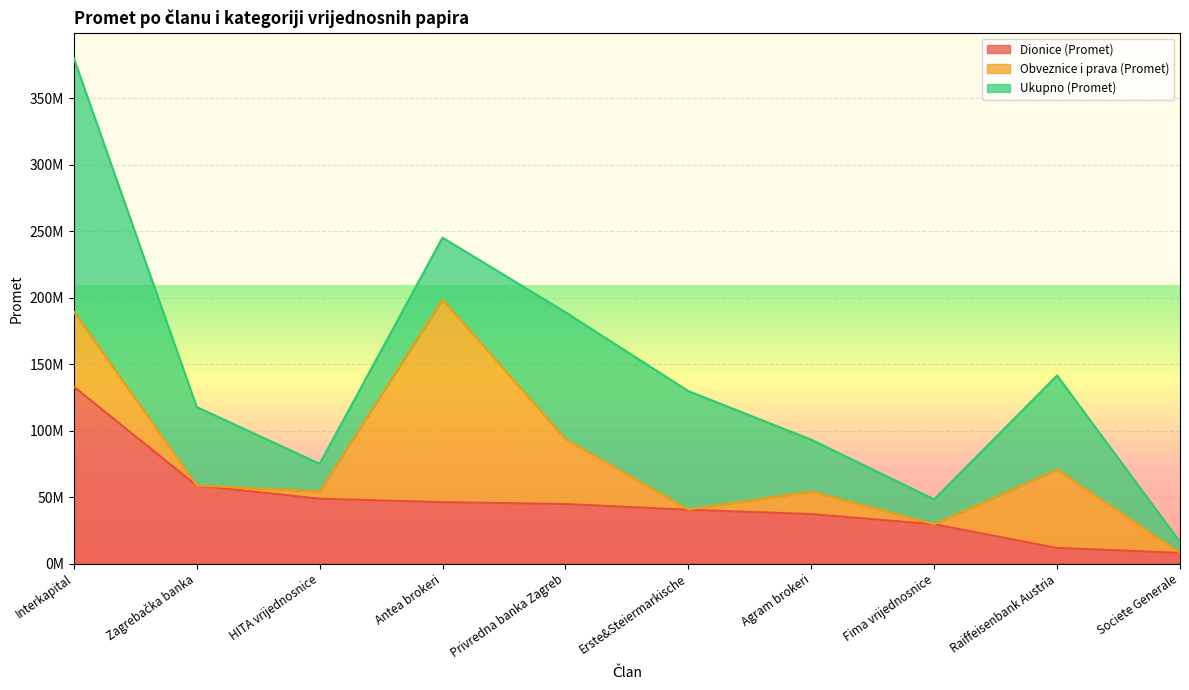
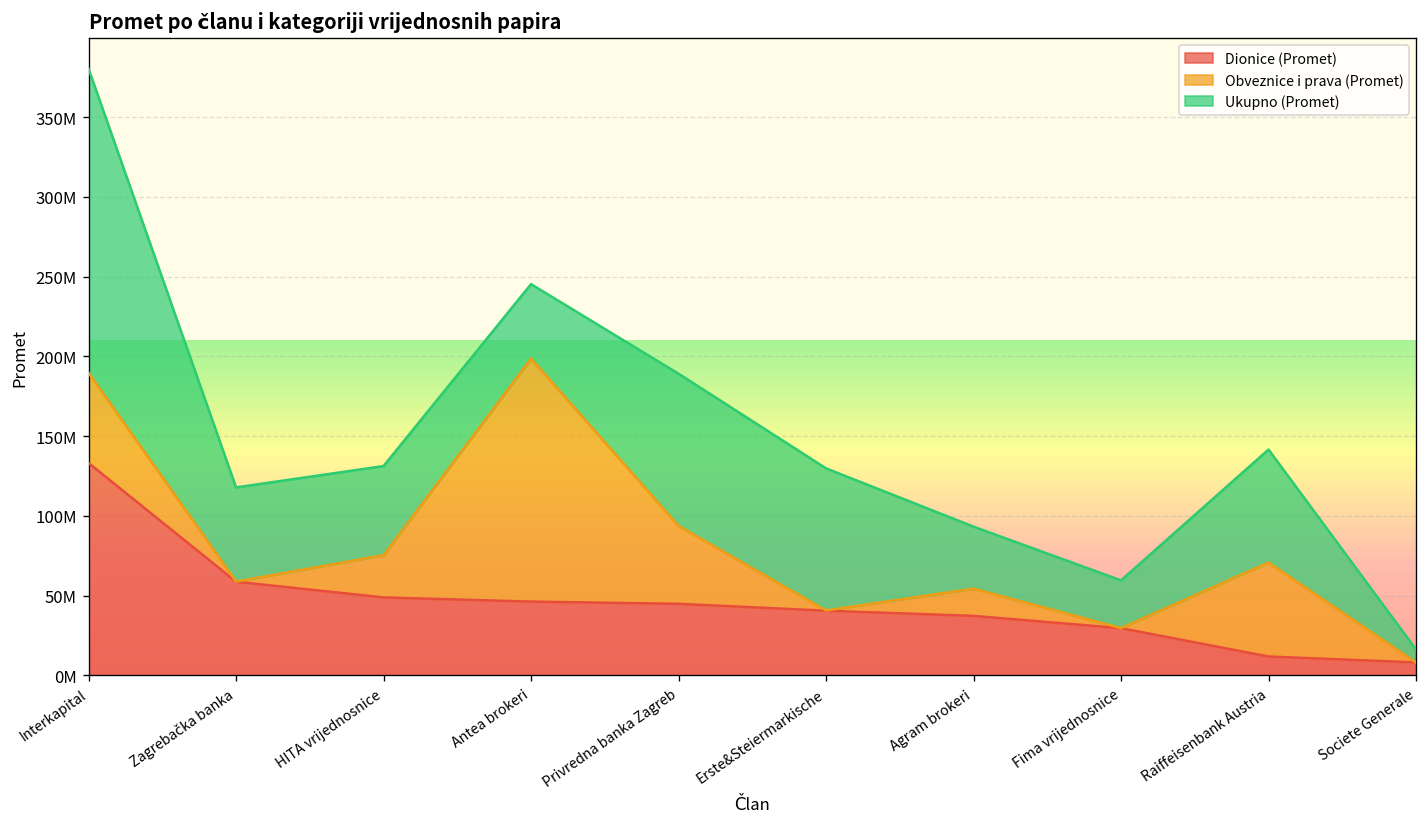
Obveznice i prava (Promet), HITA vrijednosnice: 6000000 -> 26000000
Ukupno (Promet), HITA vrijednosnice: 21000000 -> 56000000
Ukupno (Promet), Fima vrijednosnice: 19000000 -> 30000000
